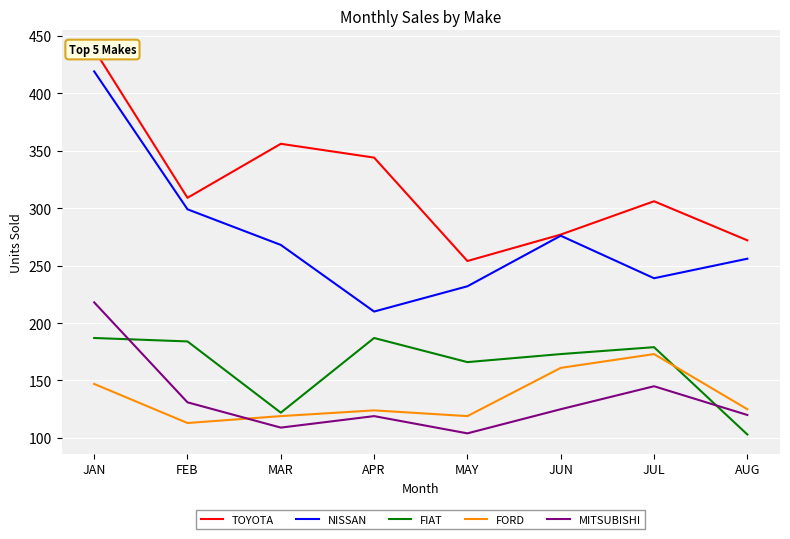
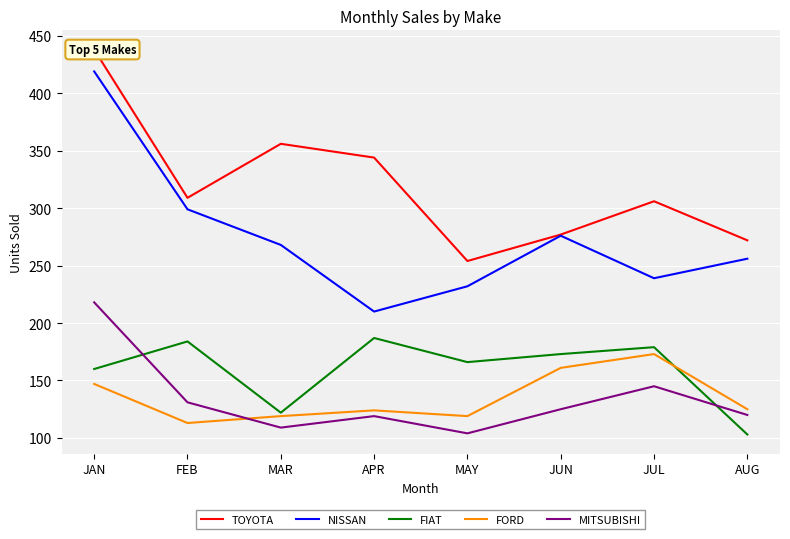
FIAT, JAN: 187 -> 160
